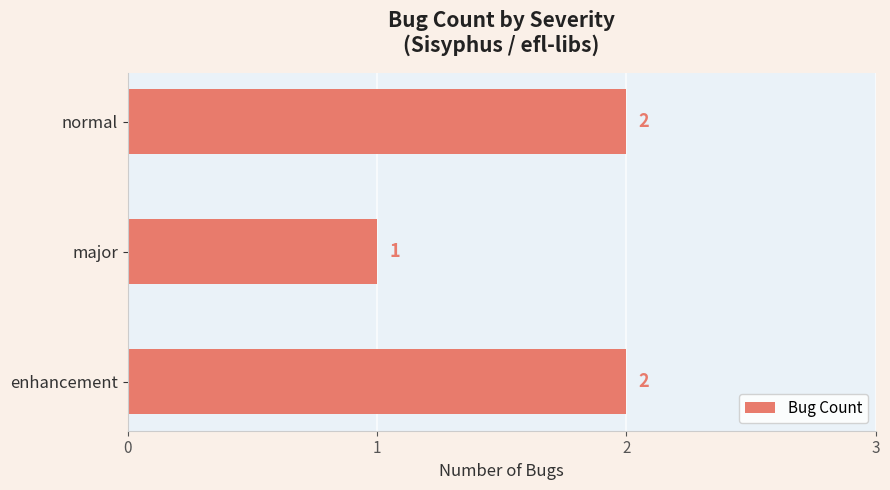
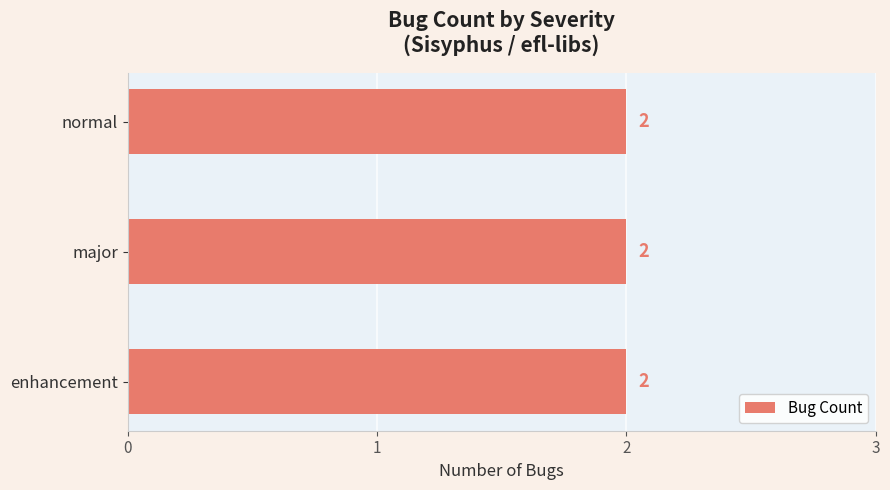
major: 1 -> 2
